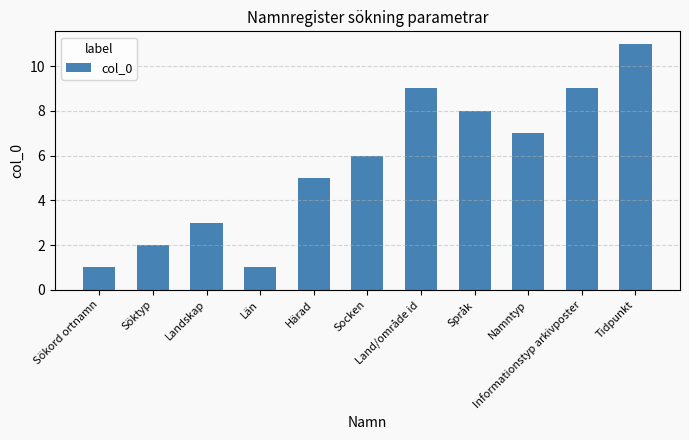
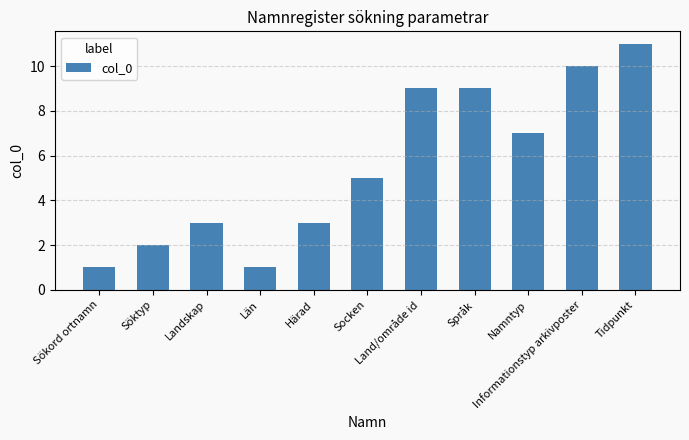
Härad: 5 -> 3
Socken: 6 -> 5
Språk: 8 -> 9
Informationstyp arkivposter: 9 -> 10
